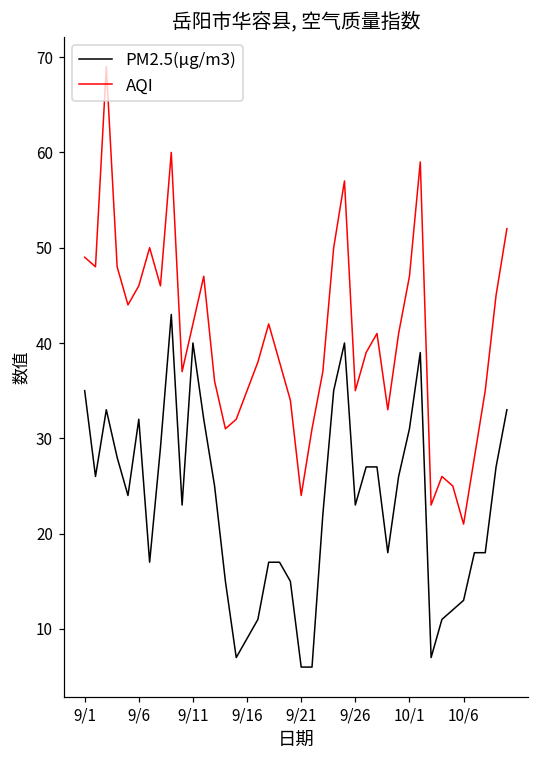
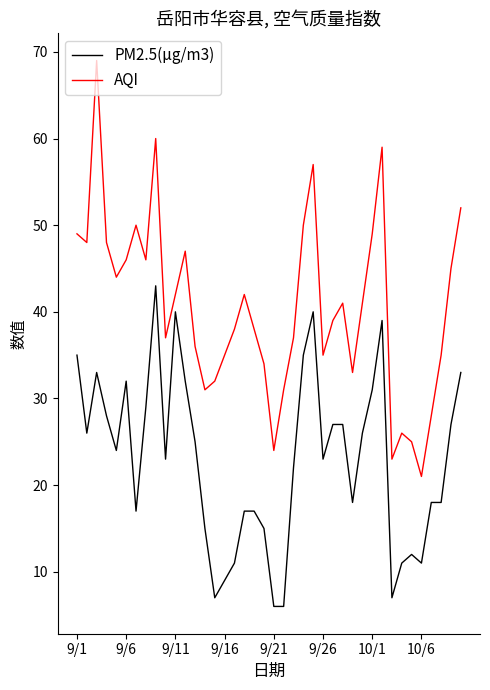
AQI, 10/1: 47 -> 49
PM2.5(μg/m3), 10/6: 13 -> 11
